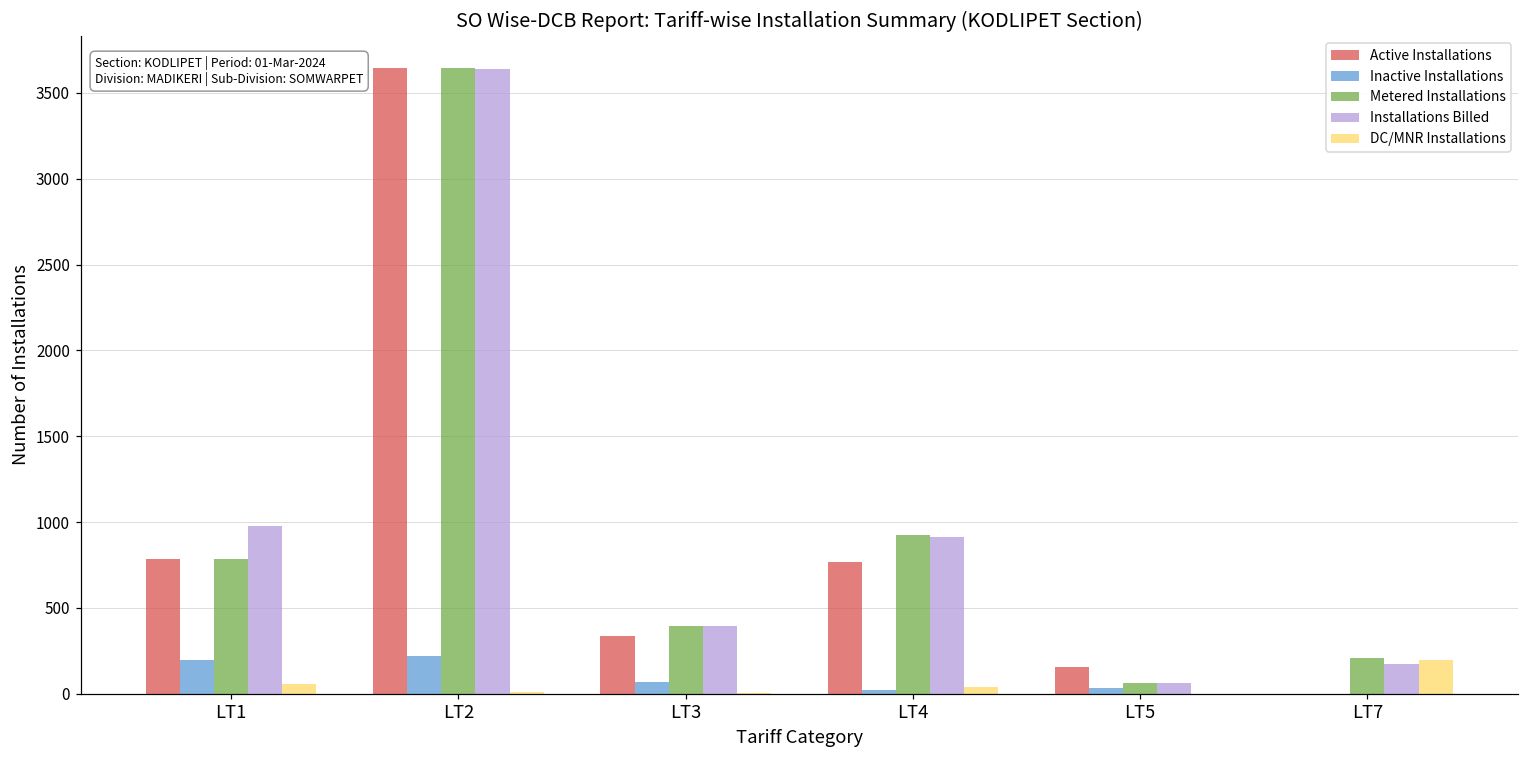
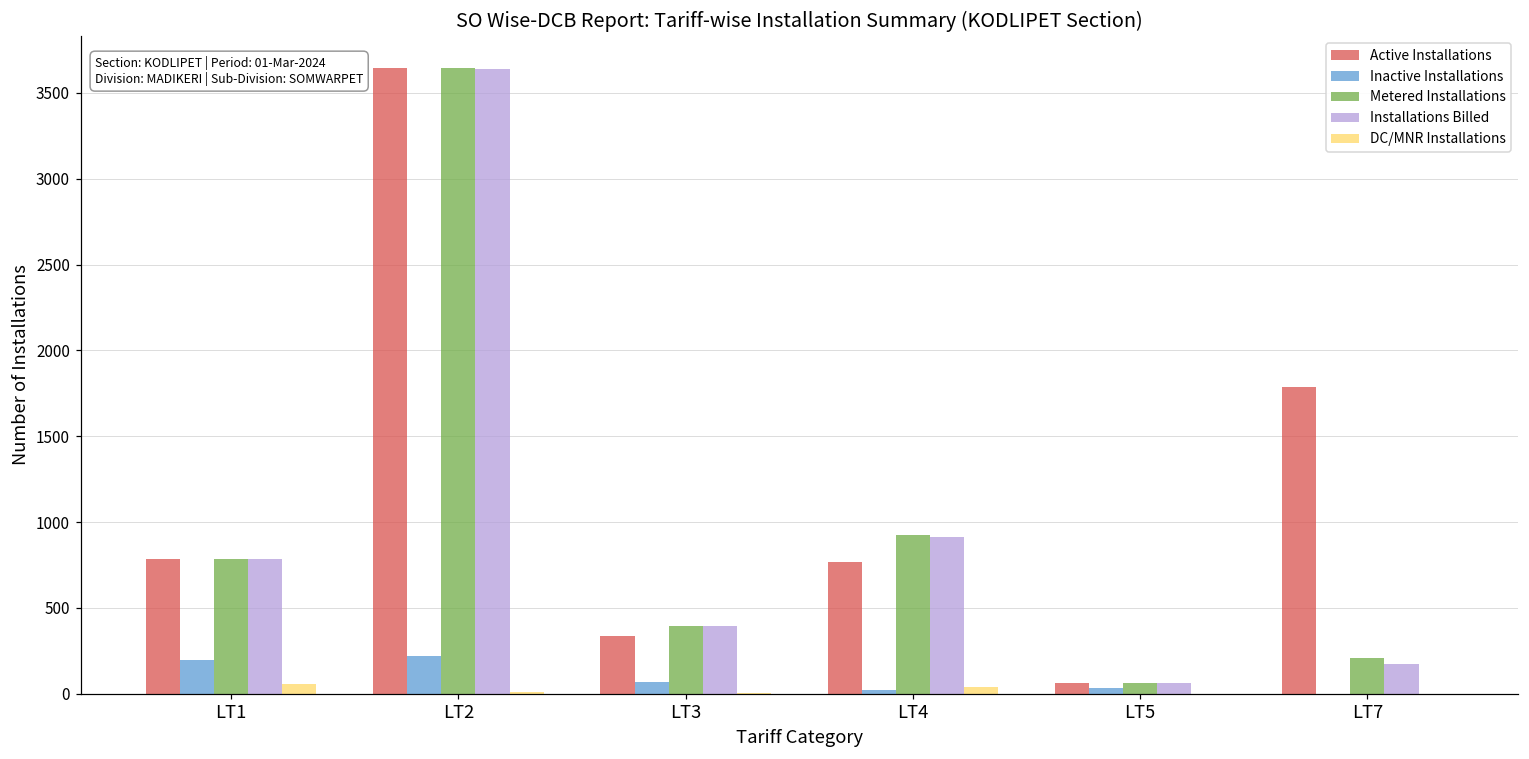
Installations Billed, LT1: 980 -> 790
Active Installations, LT5: 150 -> 60
Active Installations, LT7: 0 -> 1790
DC/MNR Installations, LT7: 200 -> 0
